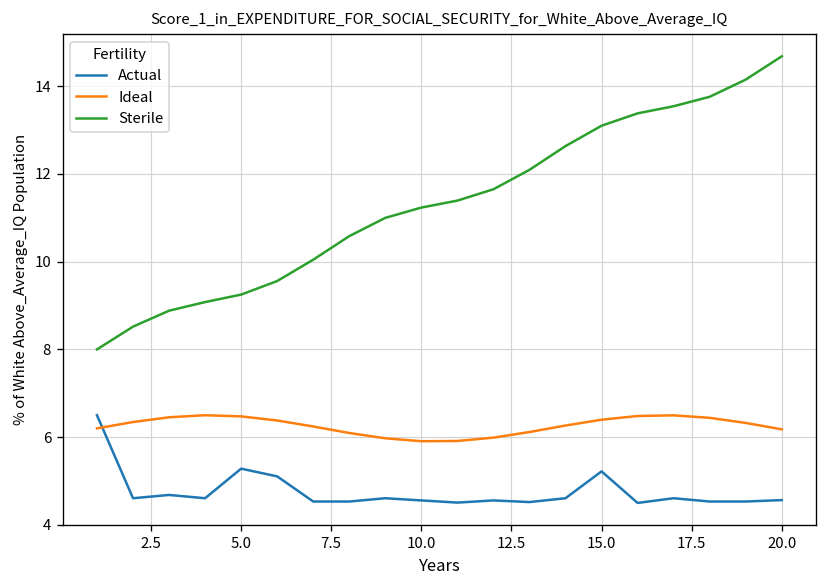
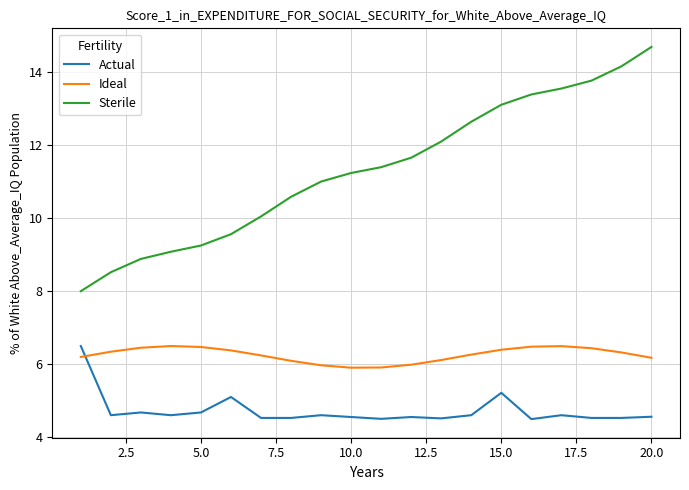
Actual, 5.0: 5.3 -> 4.7
